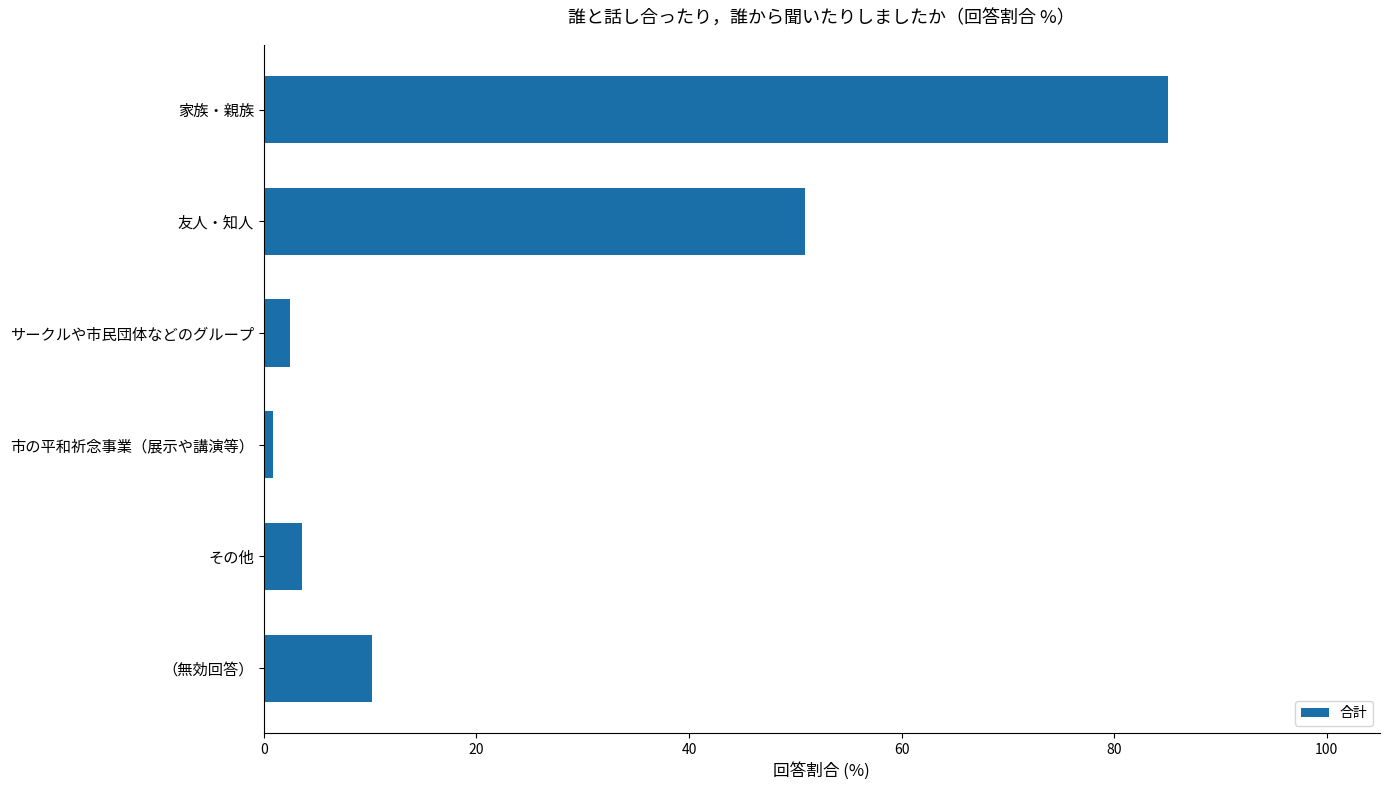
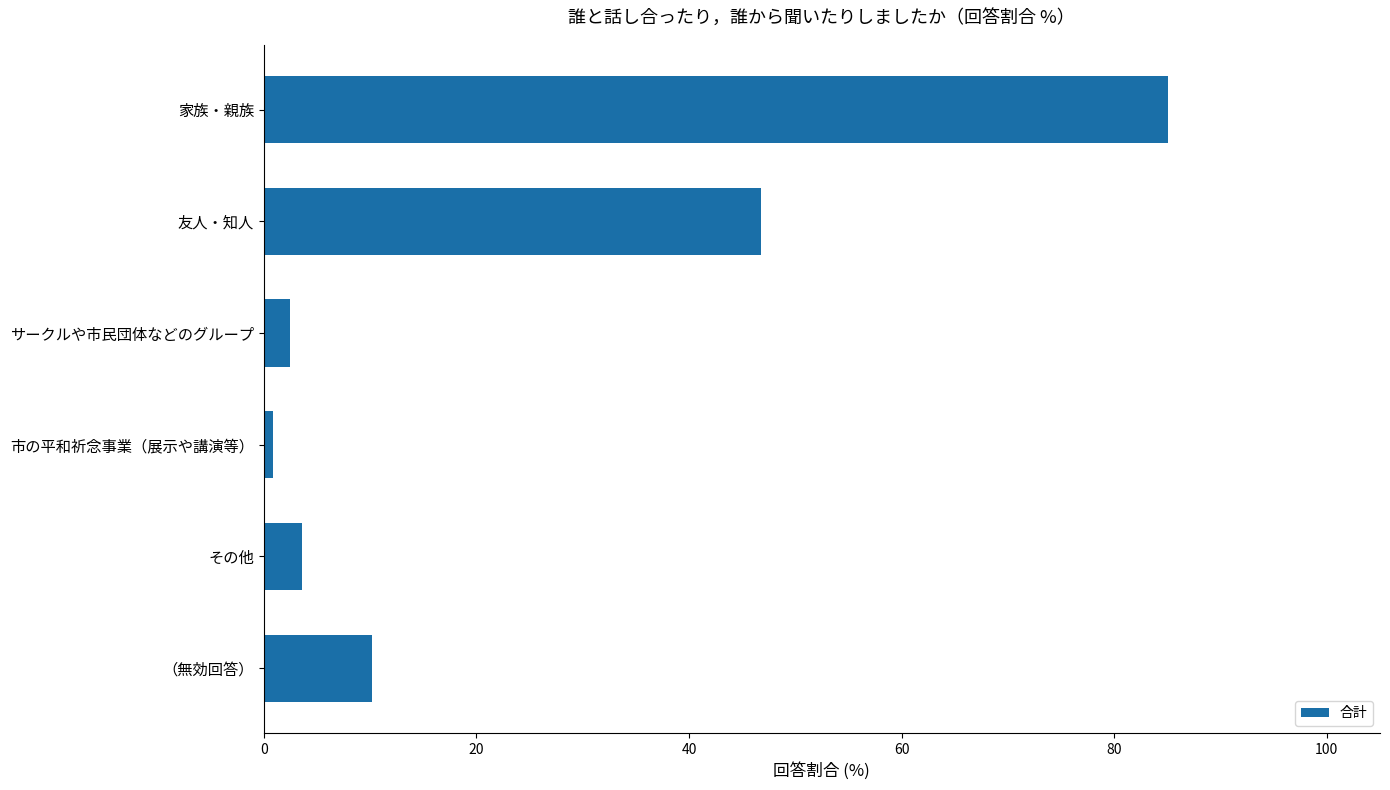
友人・知人: 50.9 -> 46.8
